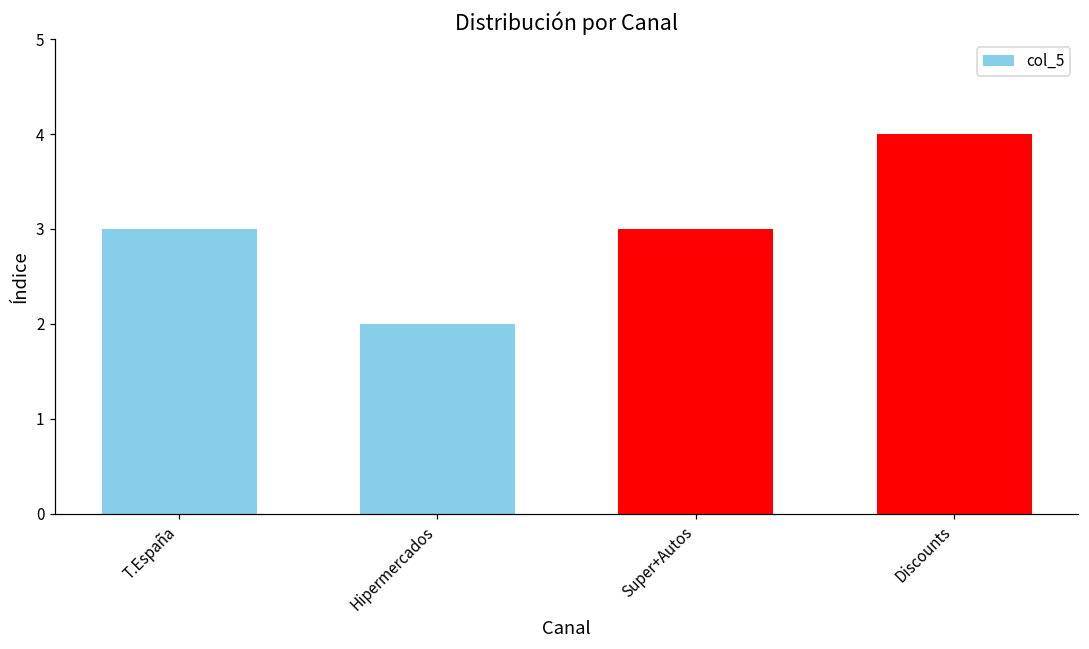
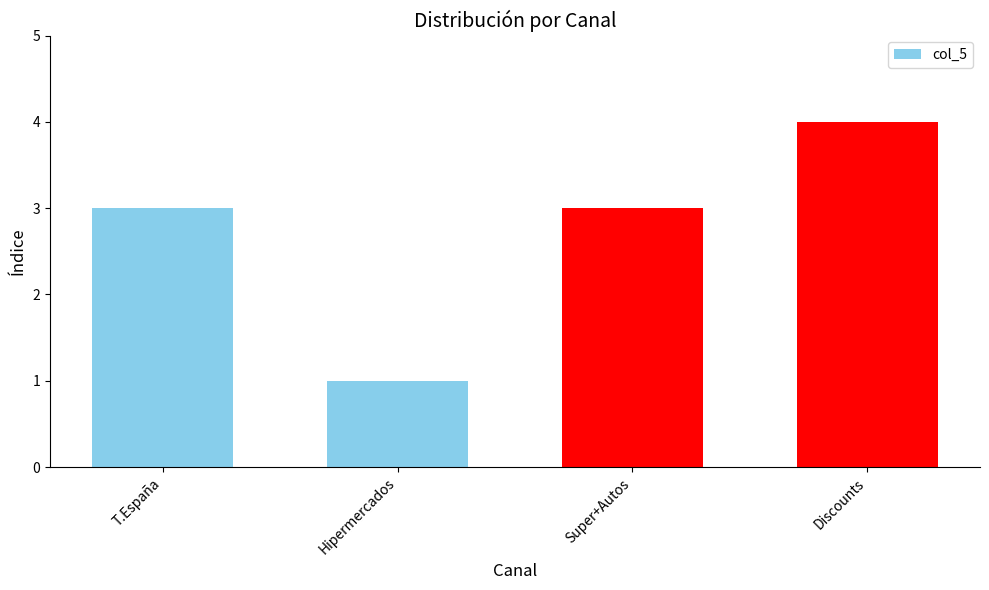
Hipermercados: 2 -> 1
